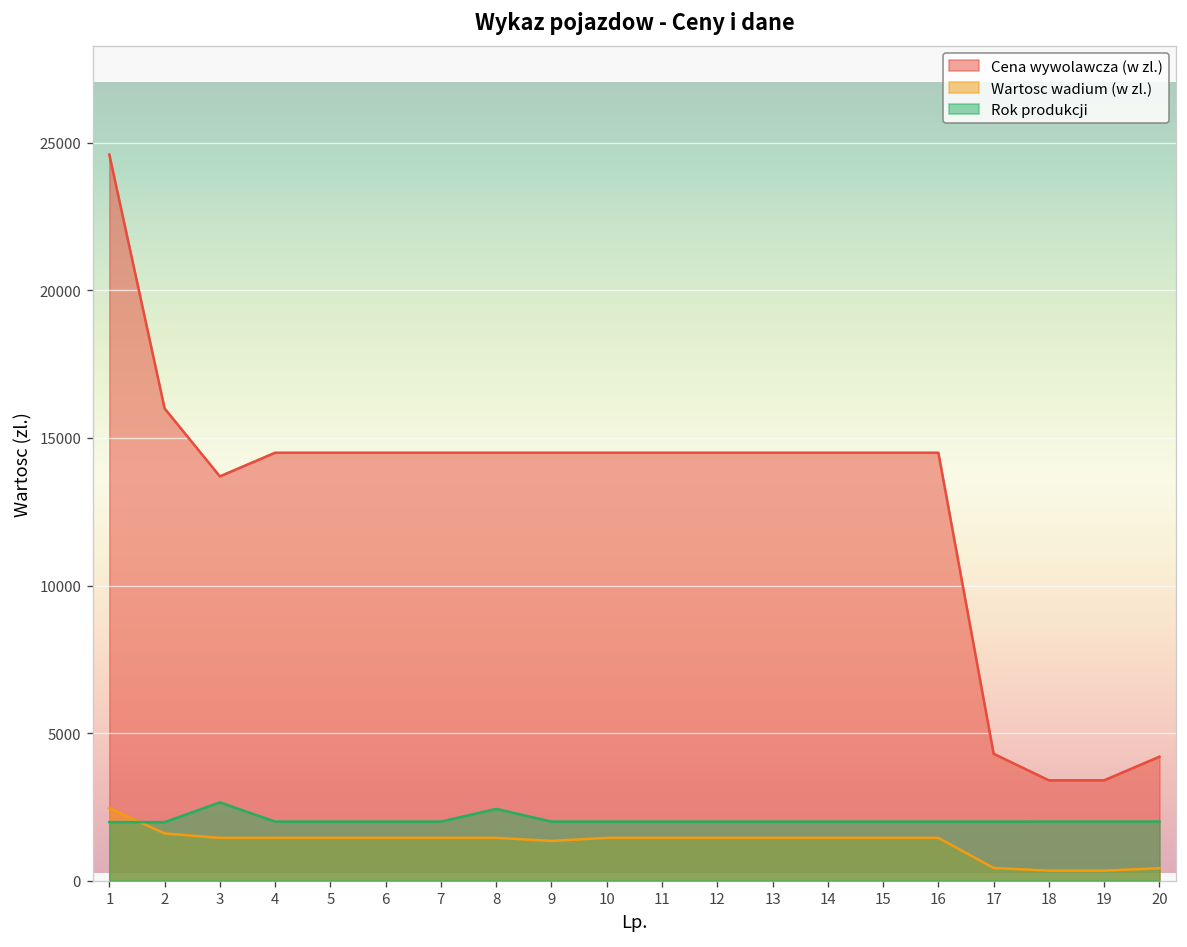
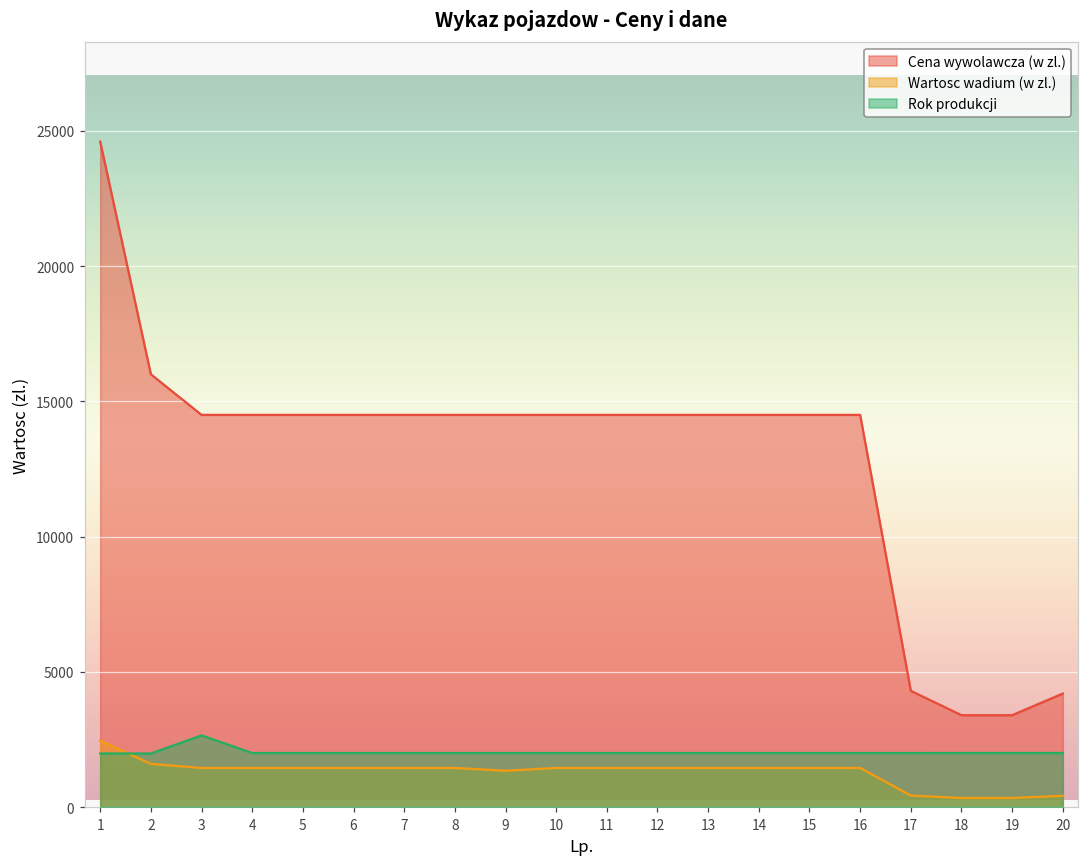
Cena wywolawcza (w zl.), 3: 13700 -> 14500
Rok produkcji, 8: 2400 -> 2000
